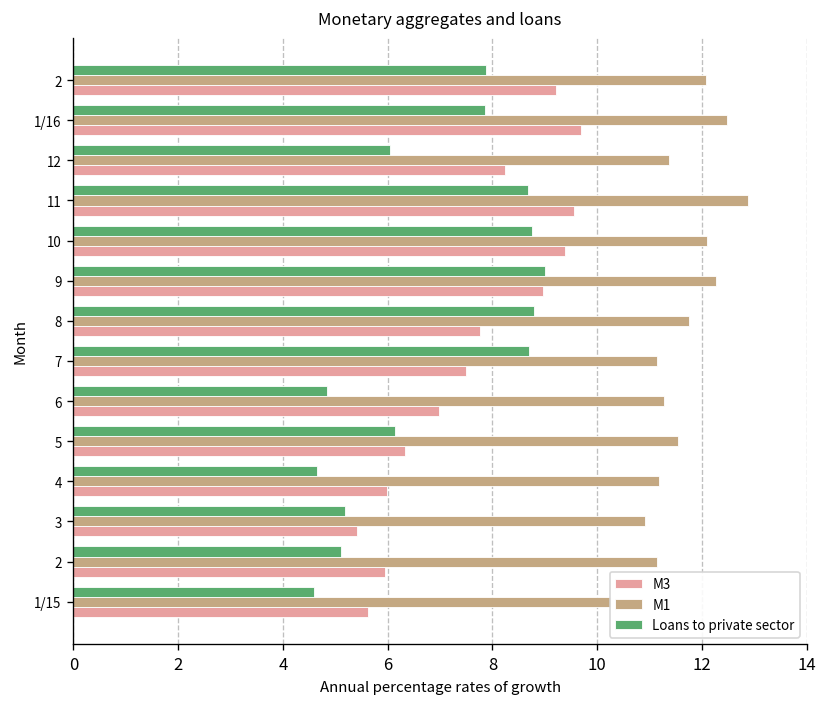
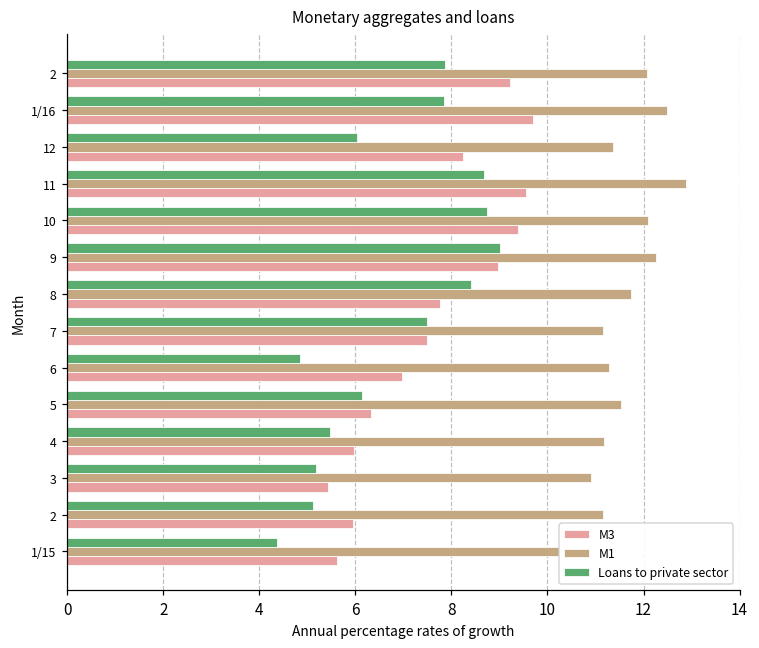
Loans to private sector, 8: 8.8 -> 8.4
Loans to private sector, 7: 8.7 -> 7.5
Loans to private sector, 4: 4.7 -> 5.5
Loans to private sector, 1/15: 4.6 -> 4.4
